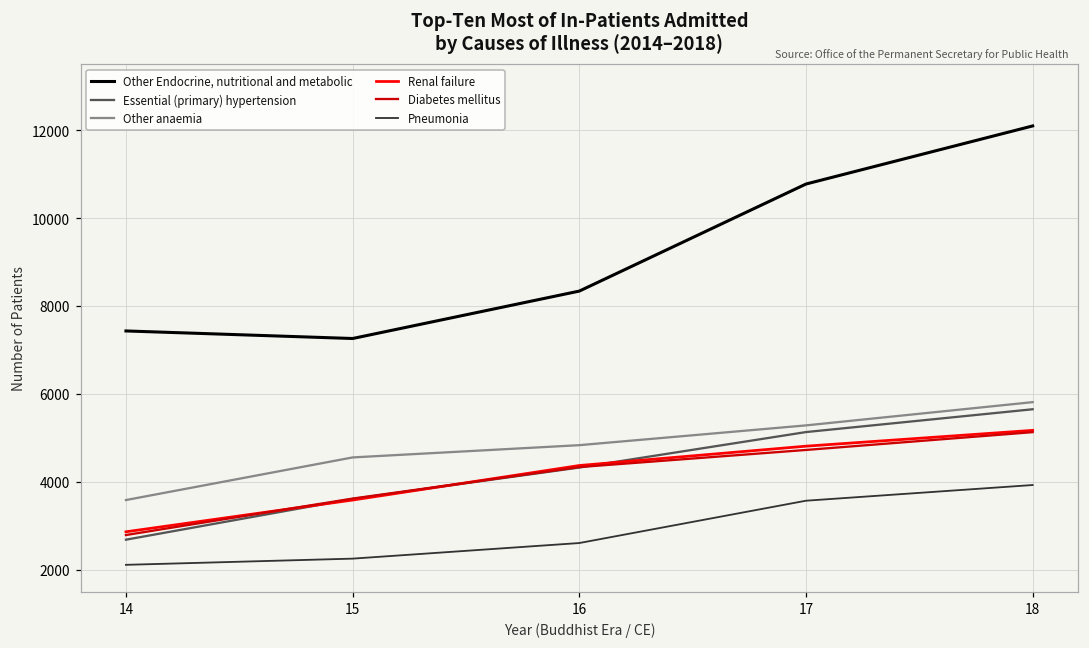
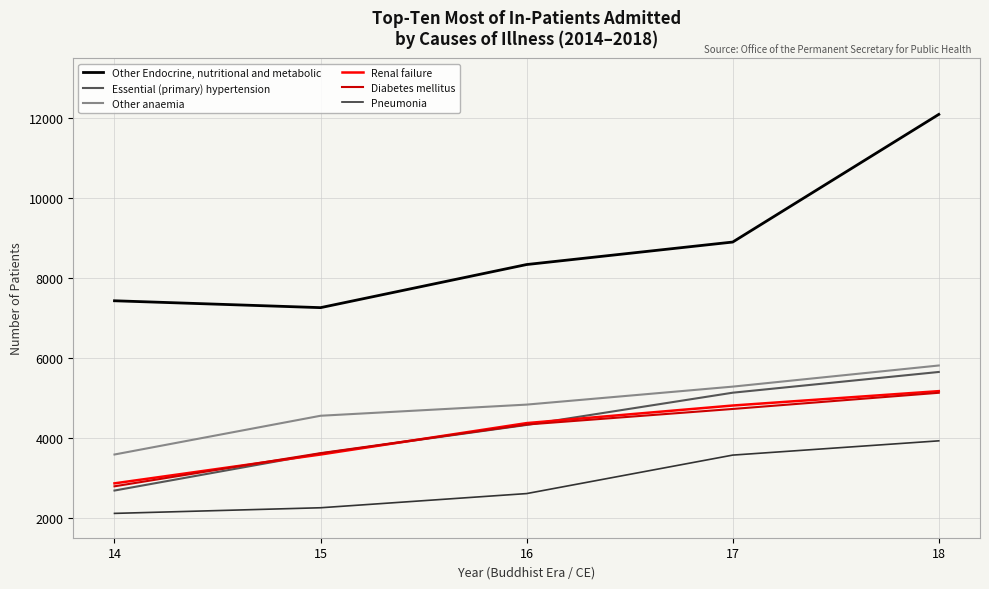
Other Endocrine, nutritional and metabolic, 17: 10800 -> 8900
